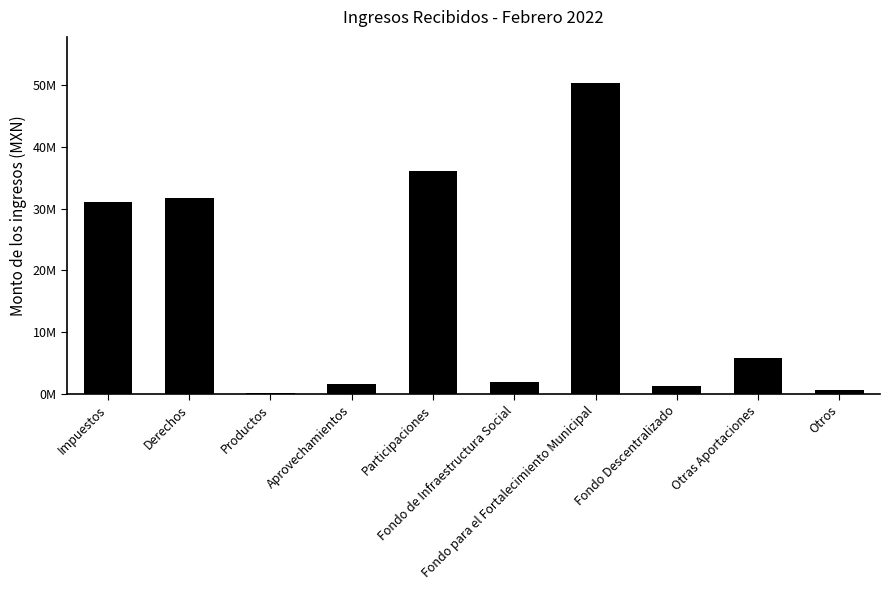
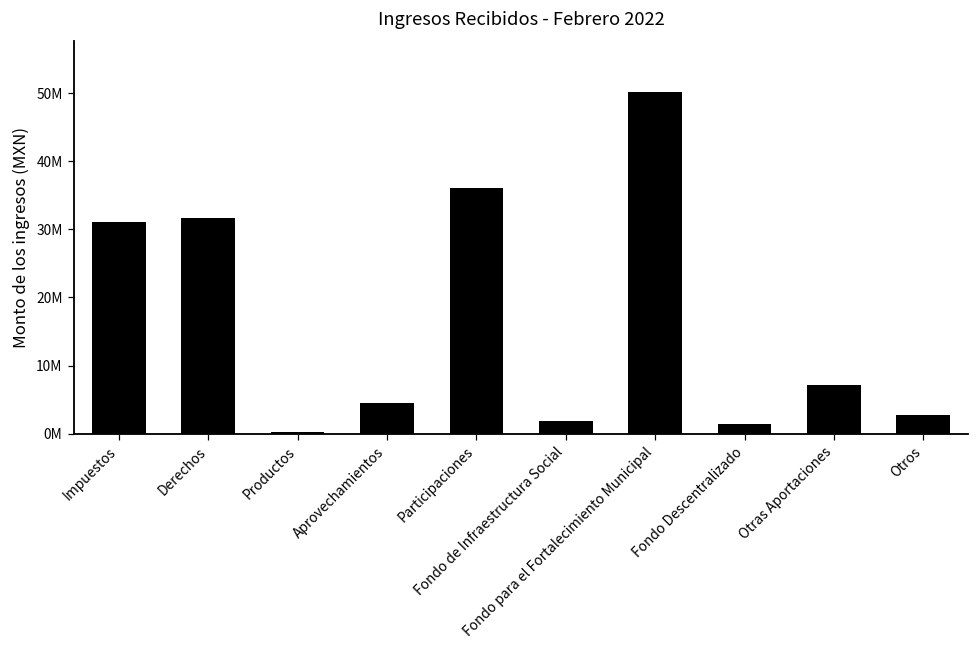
Aprovechamientos: 2000000 -> 4000000
Otras Aportaciones: 6000000 -> 7000000
Otros: 1000000 -> 3000000
